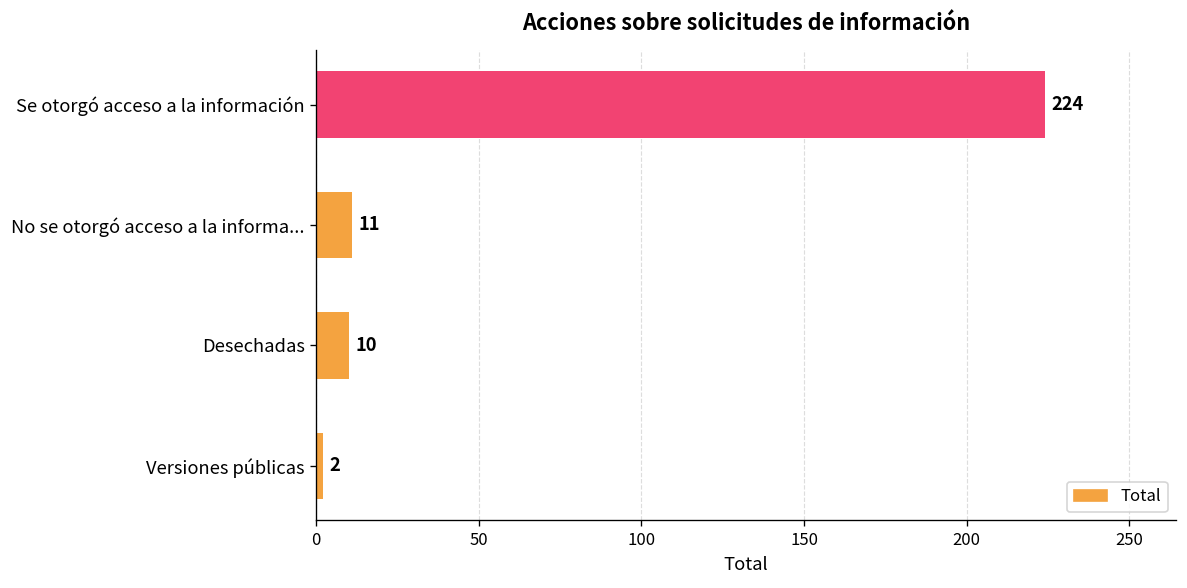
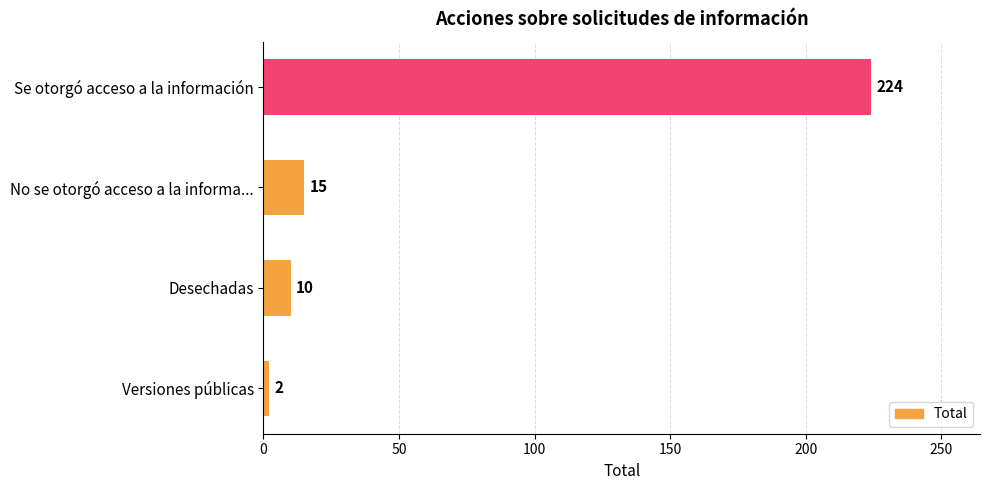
No se otorgó acceso a la informa...: 11 -> 15
